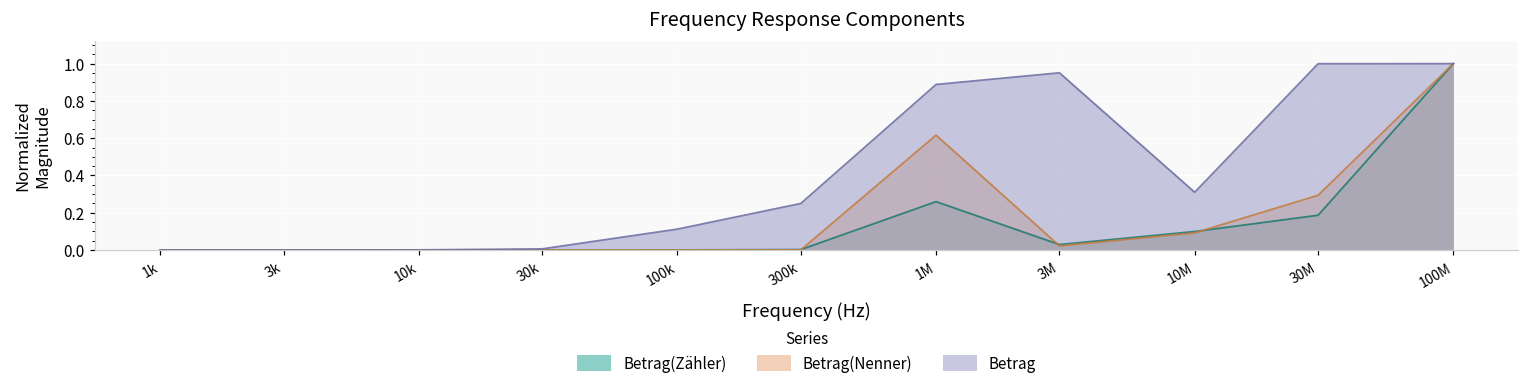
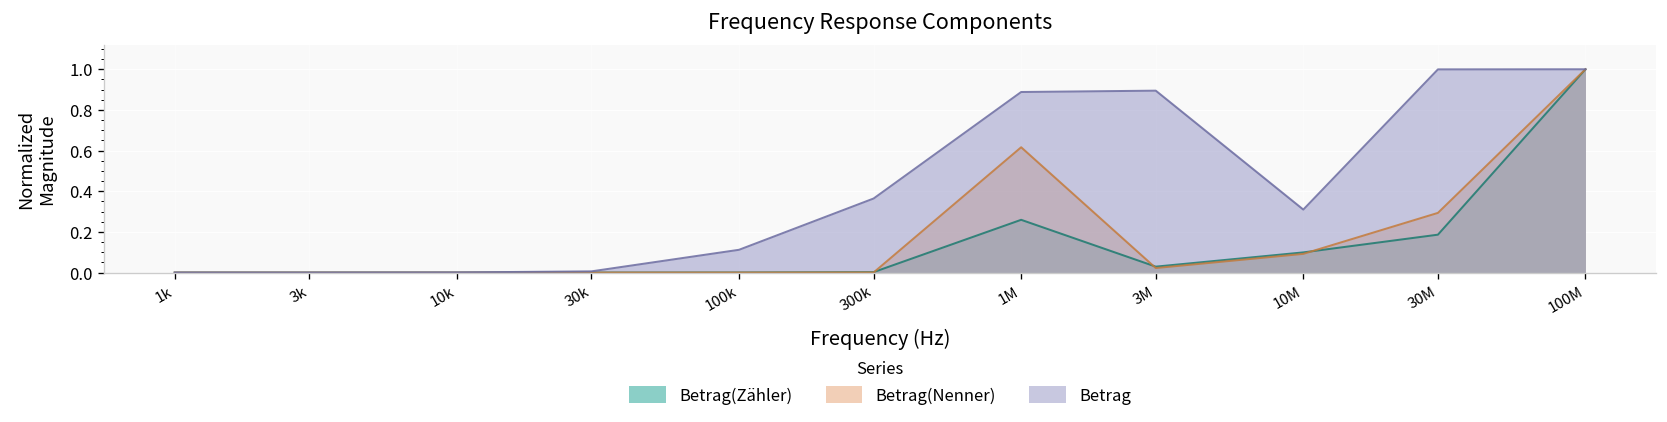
Betrag, 300k: 0.25 -> 0.36
Betrag, 3M: 0.95 -> 0.89
